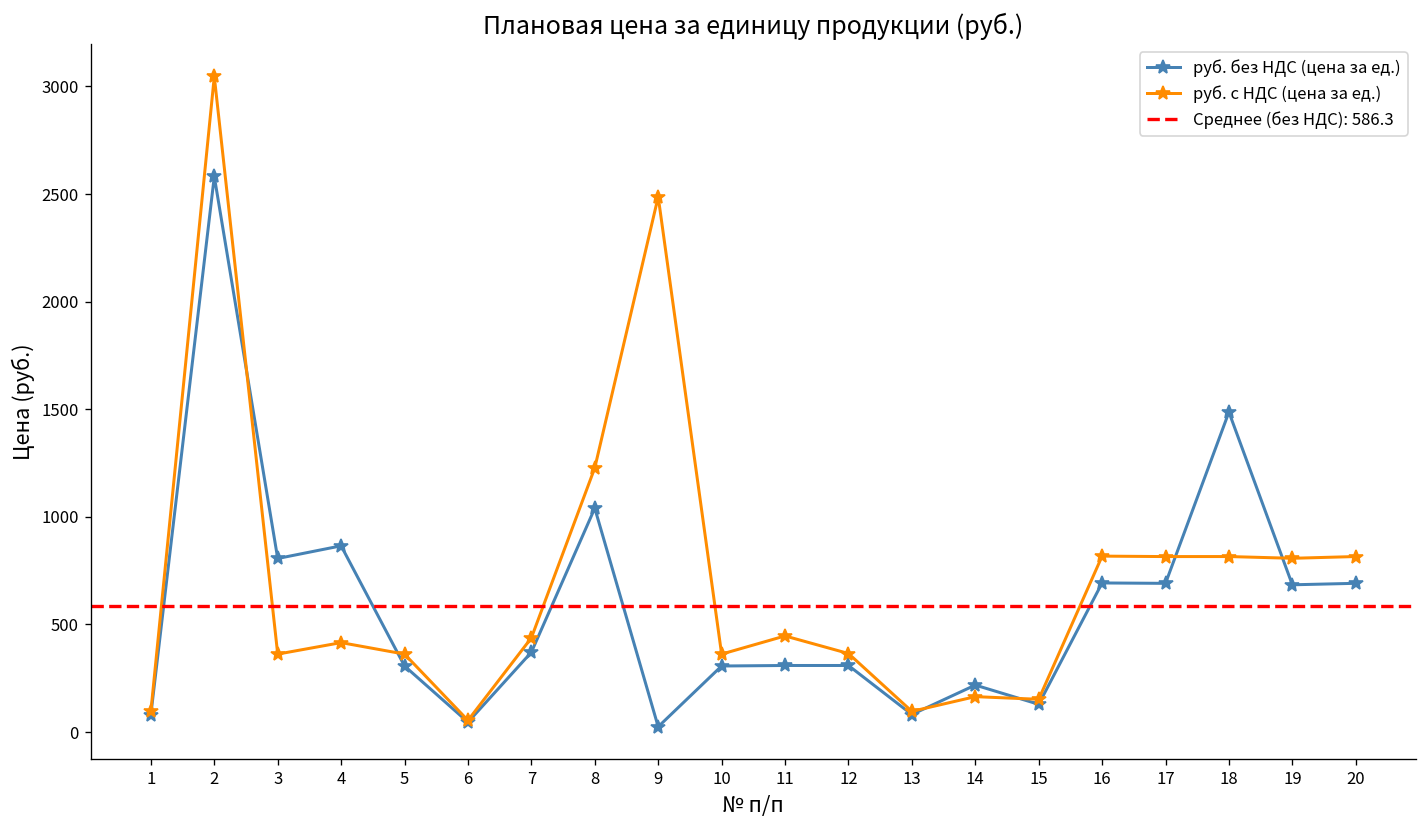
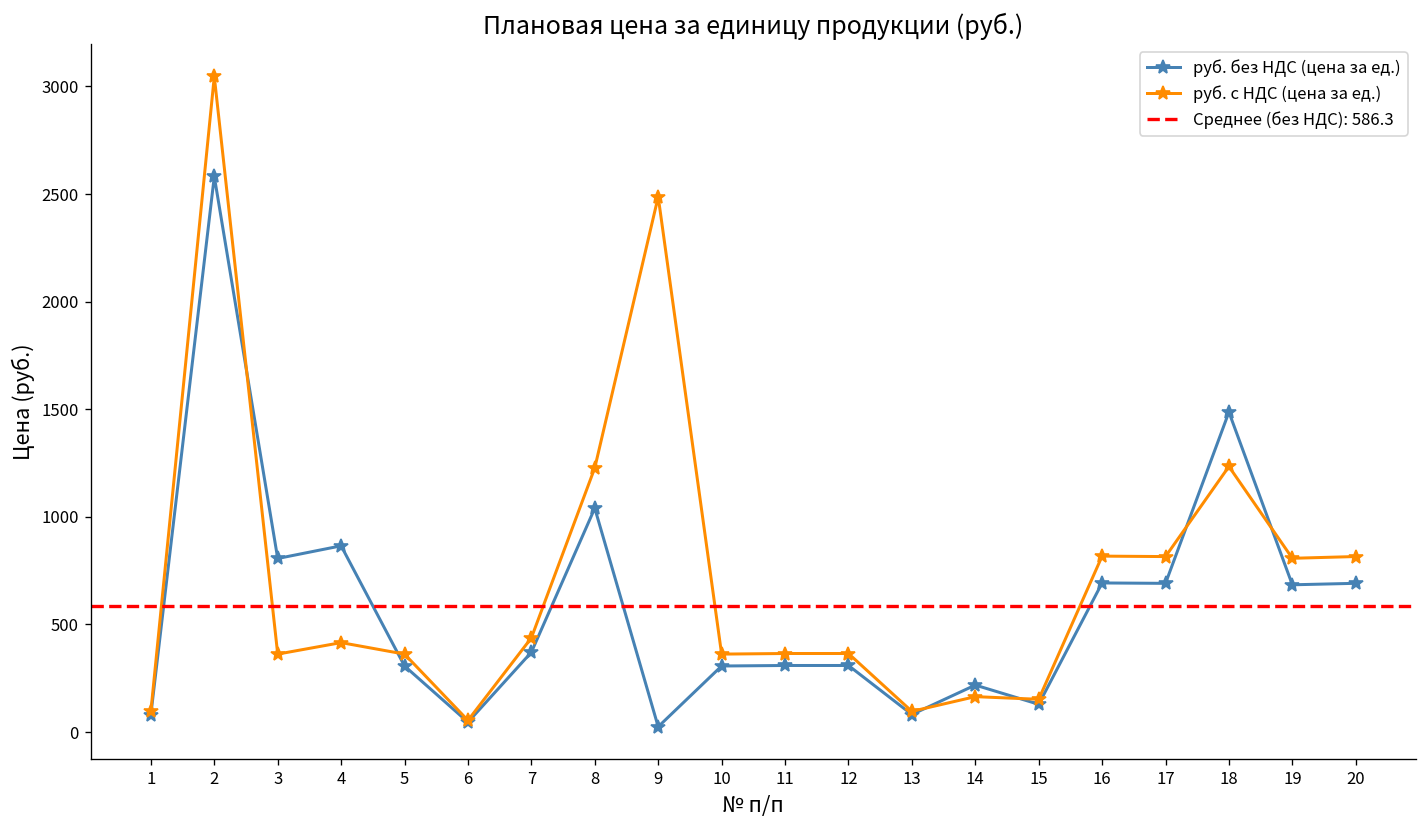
руб. с НДС (цена за ед.), 11: 450 -> 370
руб. с НДС (цена за ед.), 18: 820 -> 1230
